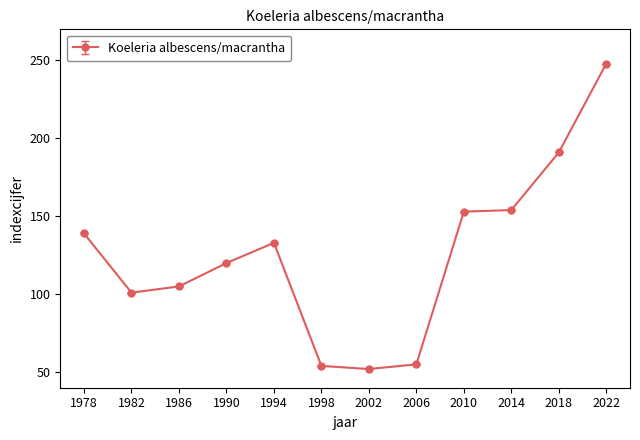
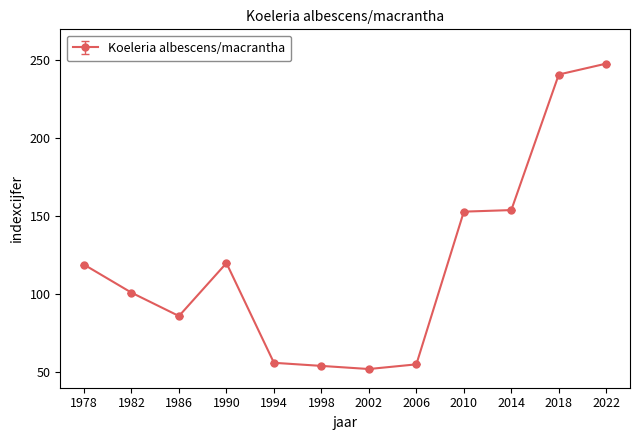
1978: 139 -> 119
1986: 105 -> 86
1994: 133 -> 56
2018: 191 -> 241
